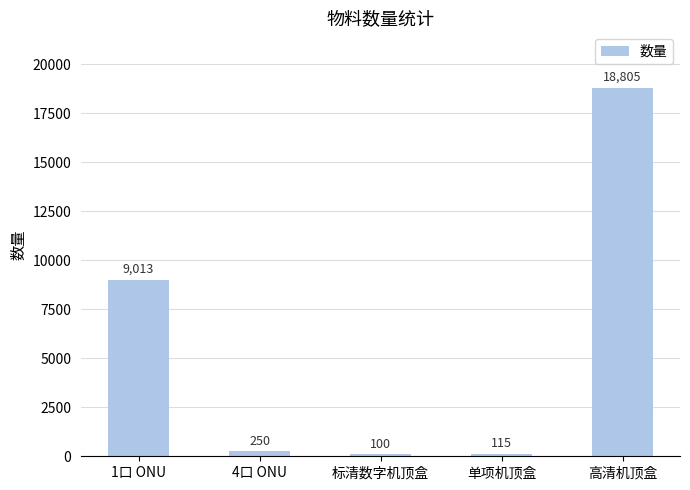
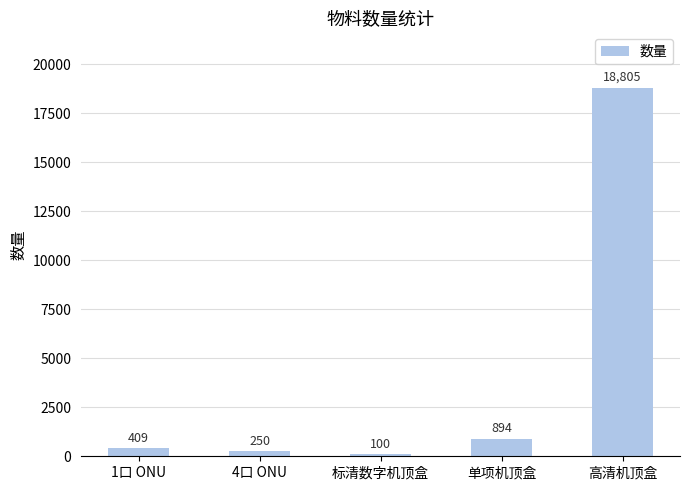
1口 ONU: 9,013 -> 409
单项机顶盒: 115 -> 894
